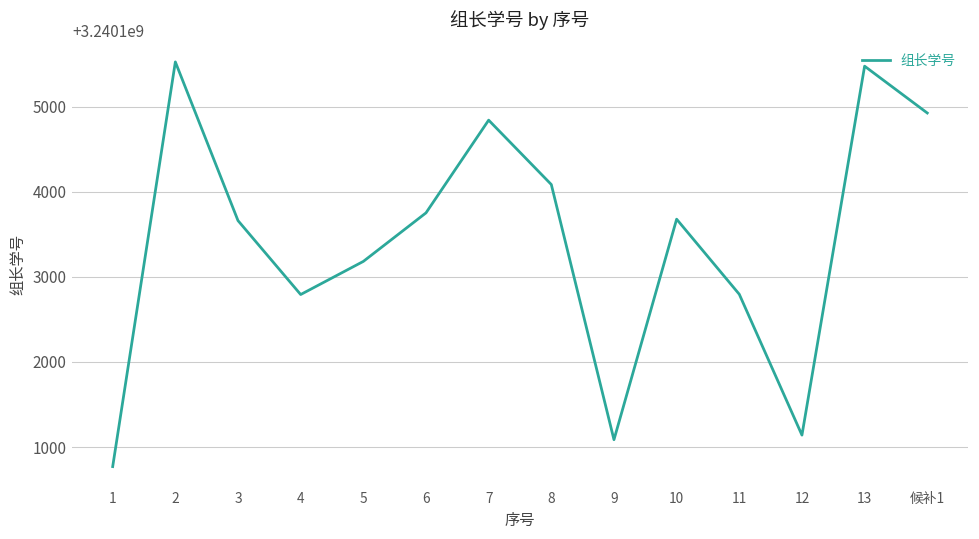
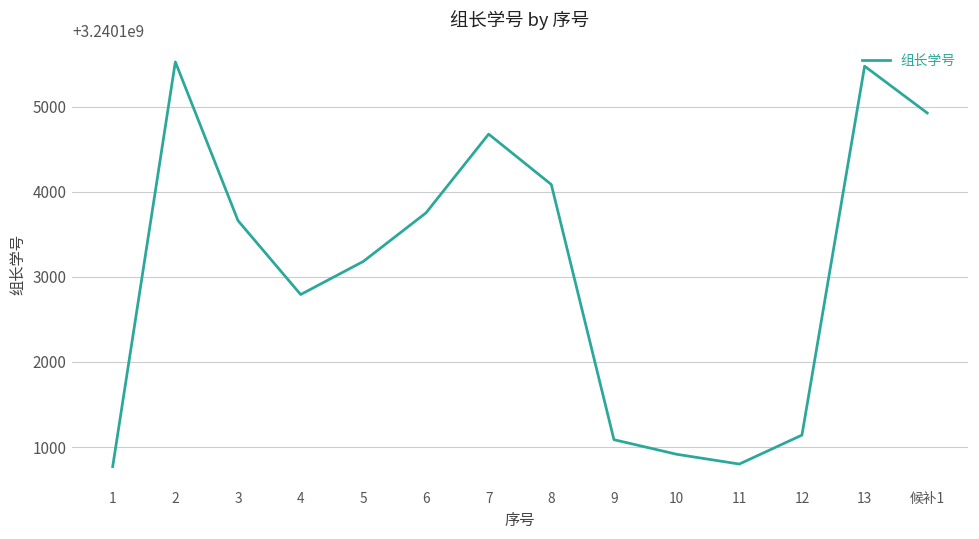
7: 3240104800 -> 3240104700
10: 3240103700 -> 3240100900
11: 3240102800 -> 3240100800
